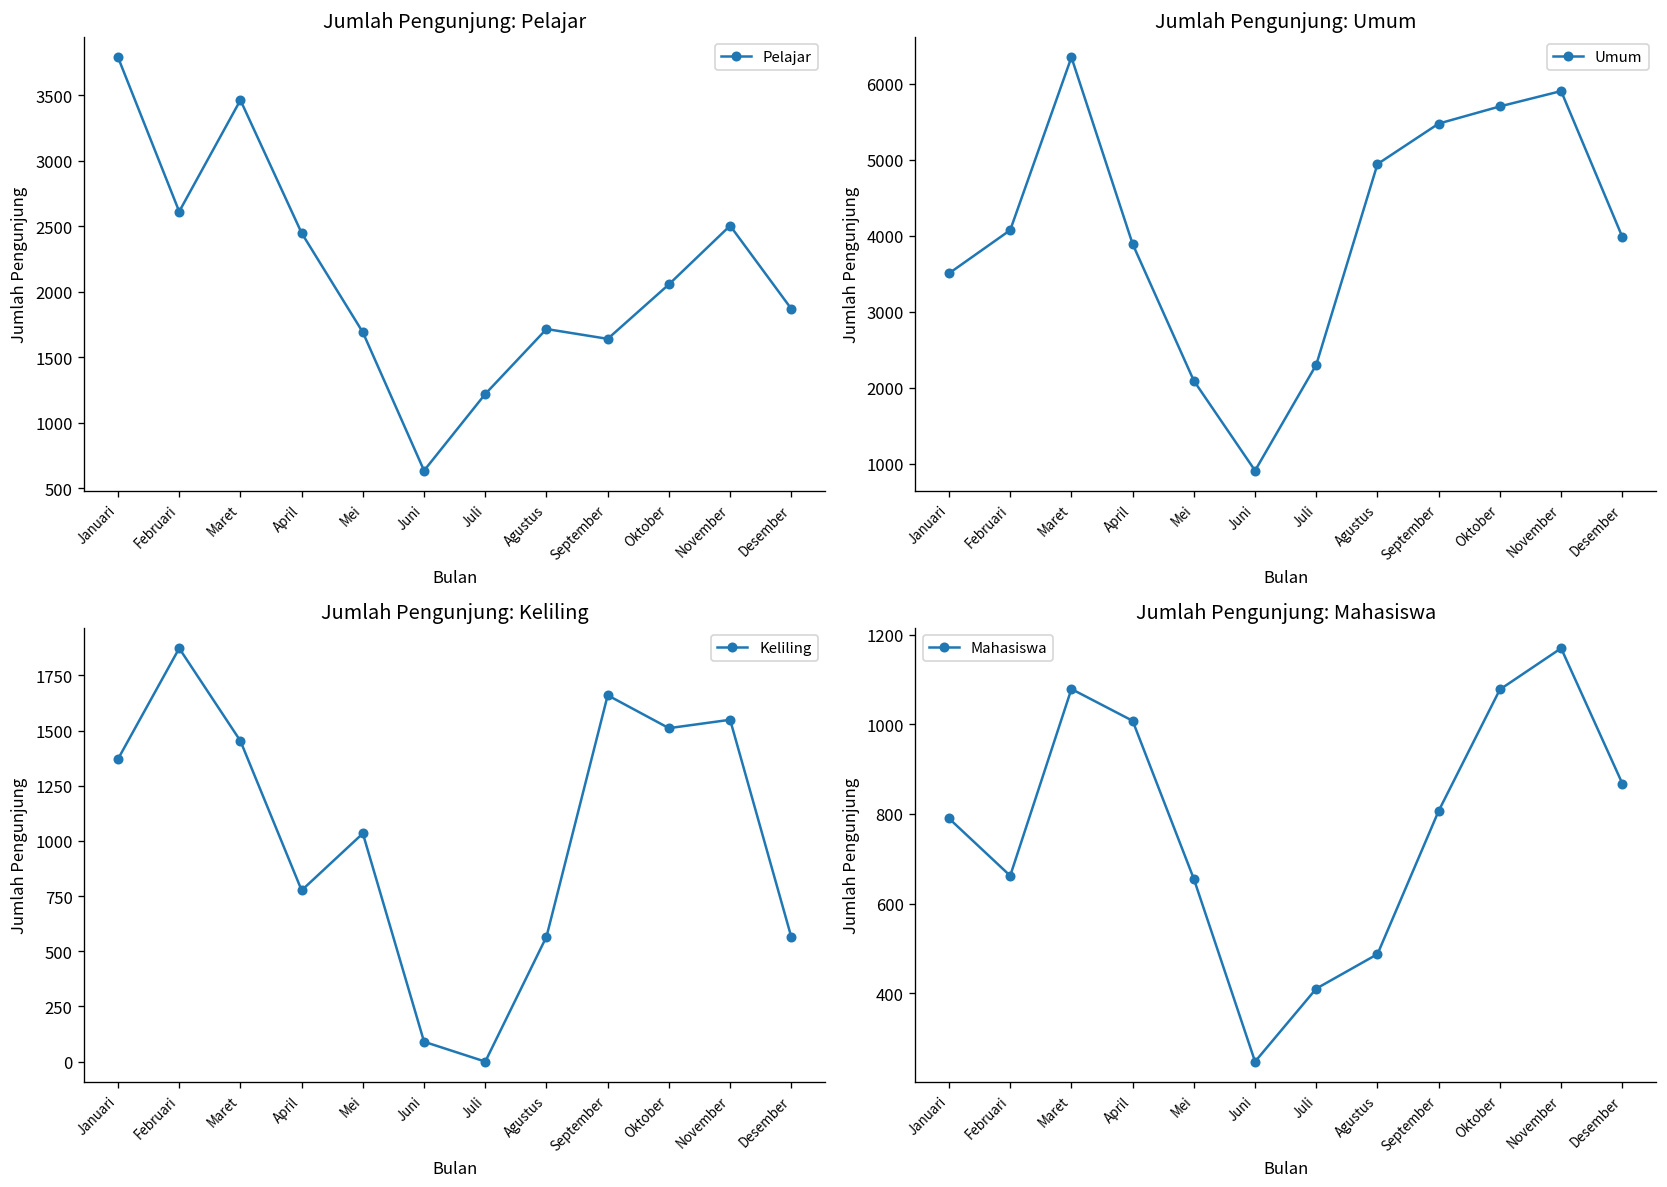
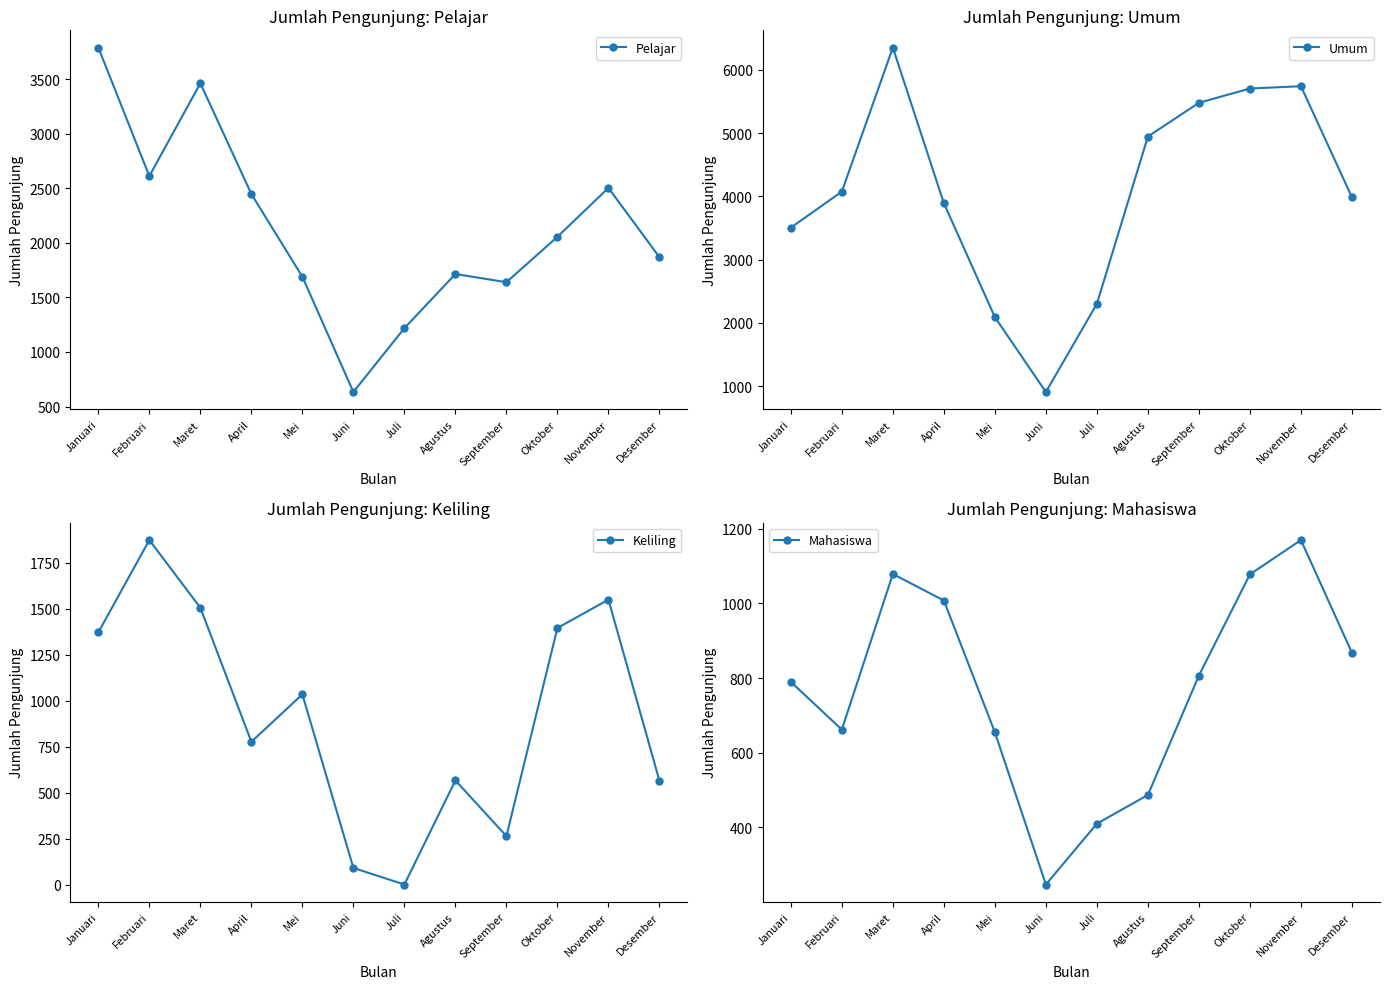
Jumlah Pengunjung: Umum, November: 5900 -> 5700
Jumlah Pengunjung: Keliling, Maret: 1450 -> 1510
Jumlah Pengunjung: Keliling, September: 1660 -> 260
Jumlah Pengunjung: Keliling, Oktober: 1510 -> 1400
